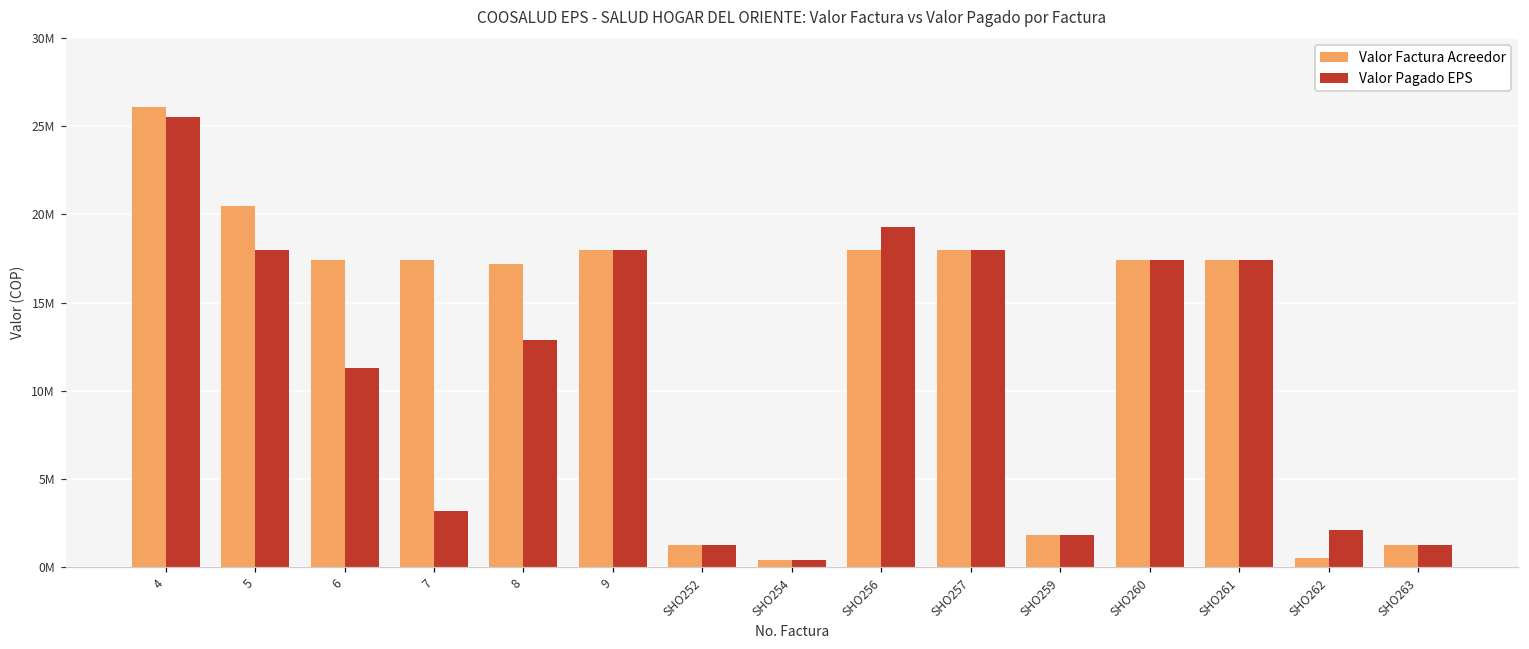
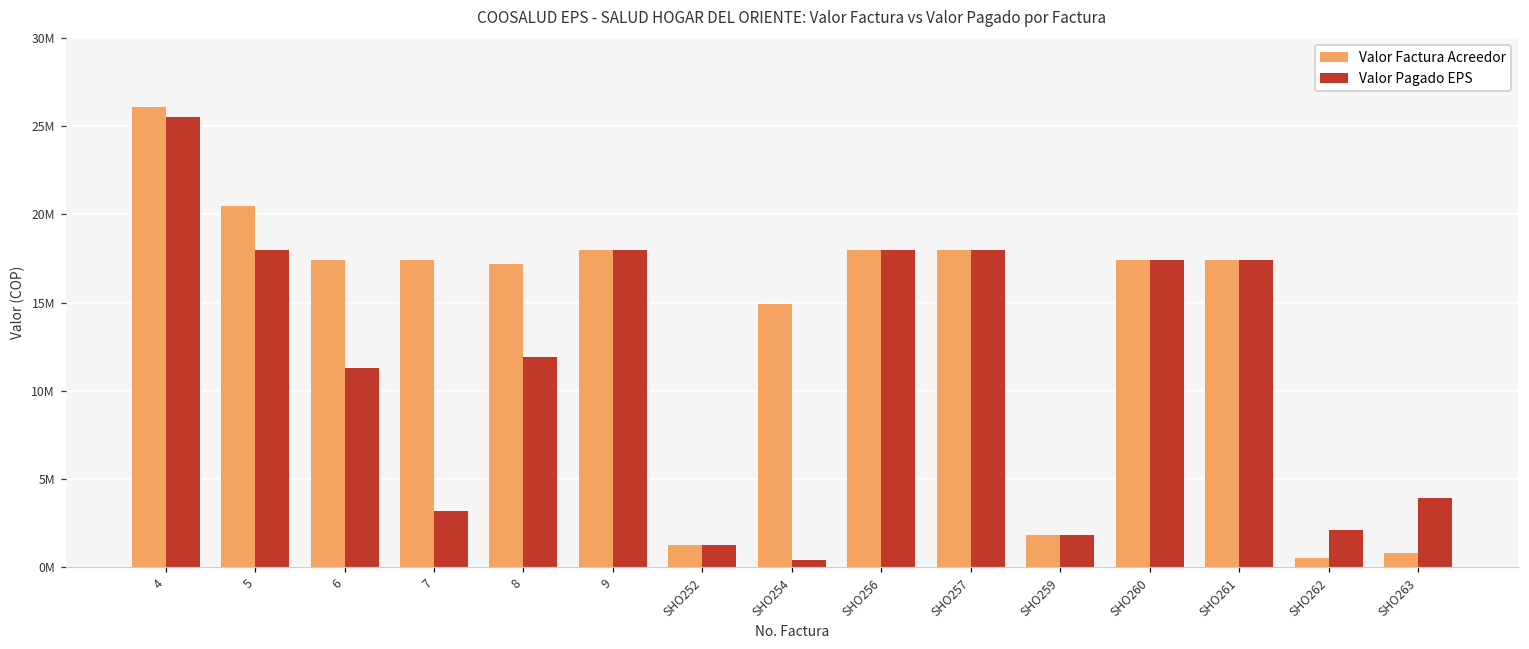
Valor Pagado EPS, 8: 12900000 -> 11900000
Valor Factura Acreedor, SHO254: 400000 -> 14900000
Valor Pagado EPS, SHO256: 19300000 -> 18000000
Valor Factura Acreedor, SHO263: 1300000 -> 800000
Valor Pagado EPS, SHO263: 1300000 -> 3900000
